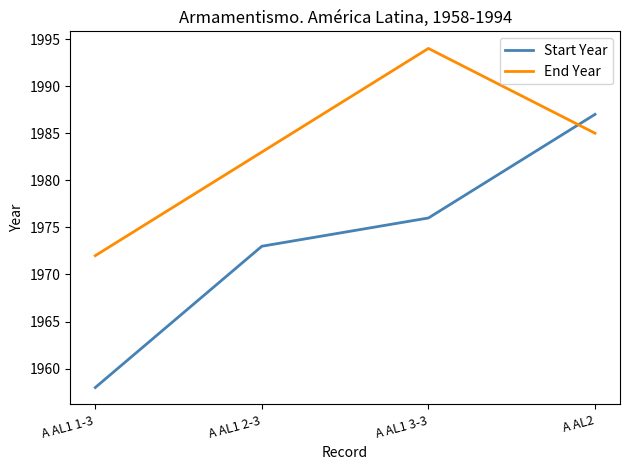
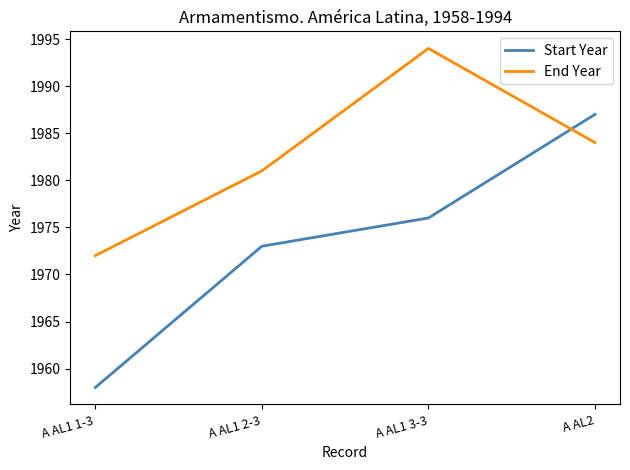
End Year, A AL1 2-3: 1983 -> 1981
End Year, A AL2: 1985 -> 1984
